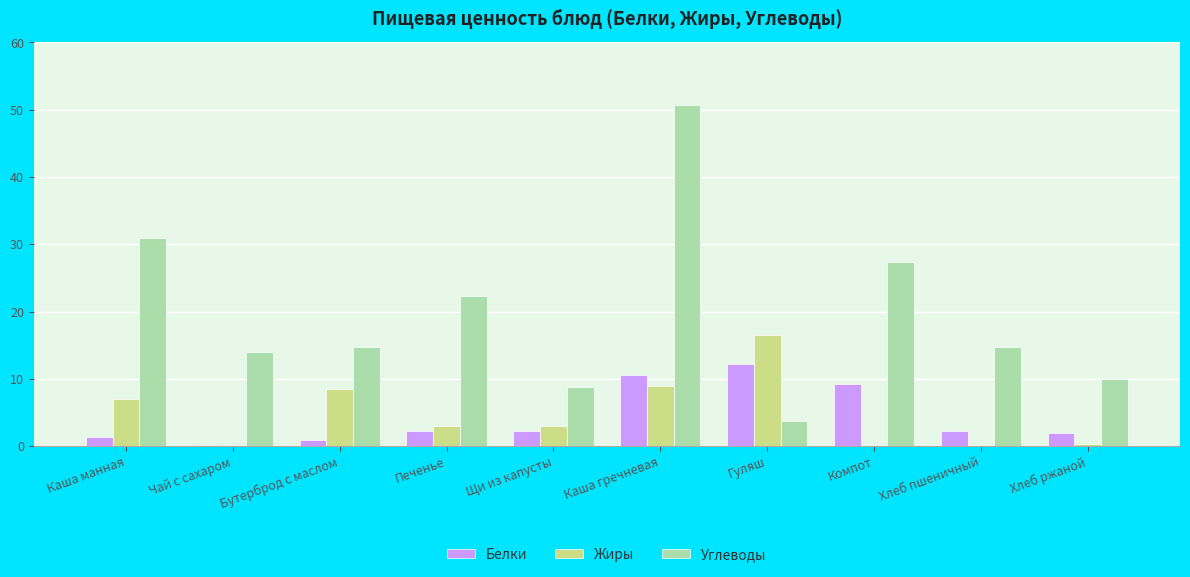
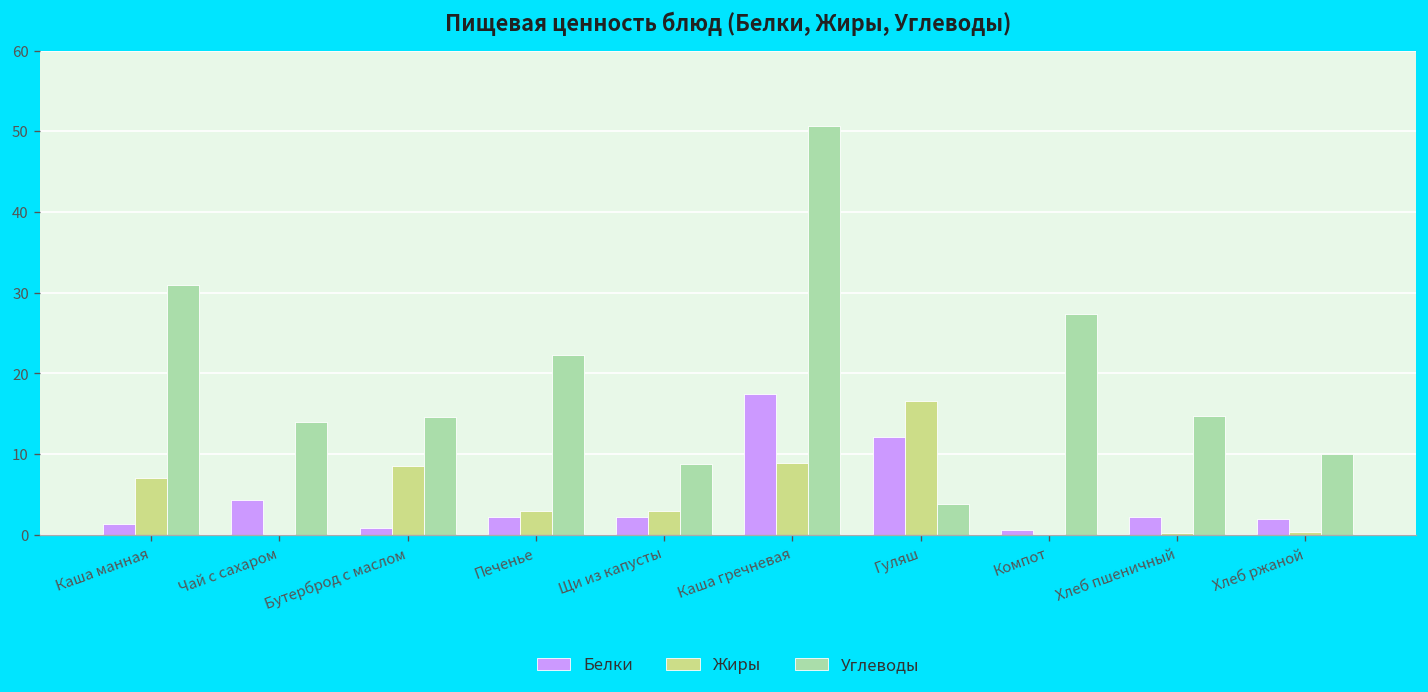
Белки, Чай с сахаром: 0 -> 4
Белки, Каша гречневая: 11 -> 18
Белки, Компот: 9 -> 1
